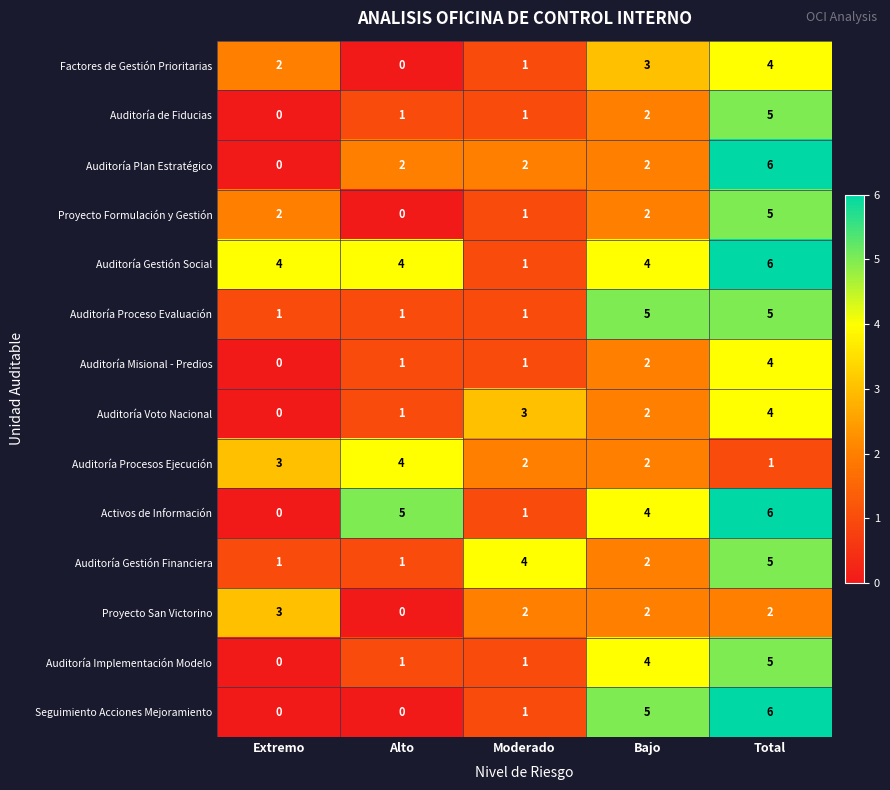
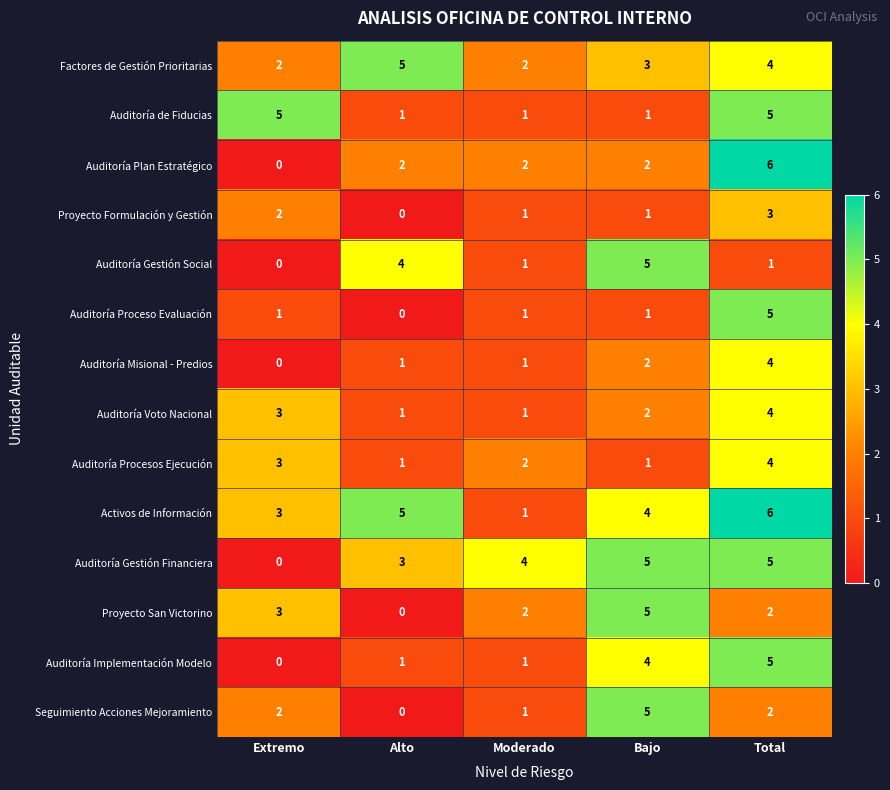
Factores de Gestión Prioritarias, Alto: 0 -> 5
Factores de Gestión Prioritarias, Moderado: 1 -> 2
Auditoría de Fiducias, Extremo: 0 -> 5
Auditoría de Fiducias, Bajo: 2 -> 1
Proyecto Formulación y Gestión, Bajo: 2 -> 1
Proyecto Formulación y Gestión, Total: 5 -> 3
Auditoría Gestión Social, Extremo: 4 -> 0
Auditoría Gestión Social, Bajo: 4 -> 5
Auditoría Gestión Social, Total: 6 -> 1
Auditoría Proceso Evaluación, Alto: 1 -> 0
Auditoría Proceso Evaluación, Bajo: 5 -> 1
Auditoría Voto Nacional, Extremo: 0 -> 3
Auditoría Voto Nacional, Moderado: 3 -> 1
Auditoría Procesos Ejecución, Alto: 4 -> 1
Auditoría Procesos Ejecución, Bajo: 2 -> 1
Auditoría Procesos Ejecución, Total: 1 -> 4
Activos de Información, Extremo: 0 -> 3
Auditoría Gestión Financiera, Extremo: 1 -> 0
Auditoría Gestión Financiera, Alto: 1 -> 3
Auditoría Gestión Financiera, Bajo: 2 -> 5
Proyecto San Victorino, Bajo: 2 -> 5
Seguimiento Acciones Mejoramiento, Extremo: 0 -> 2
Seguimiento Acciones Mejoramiento, Total: 6 -> 2
